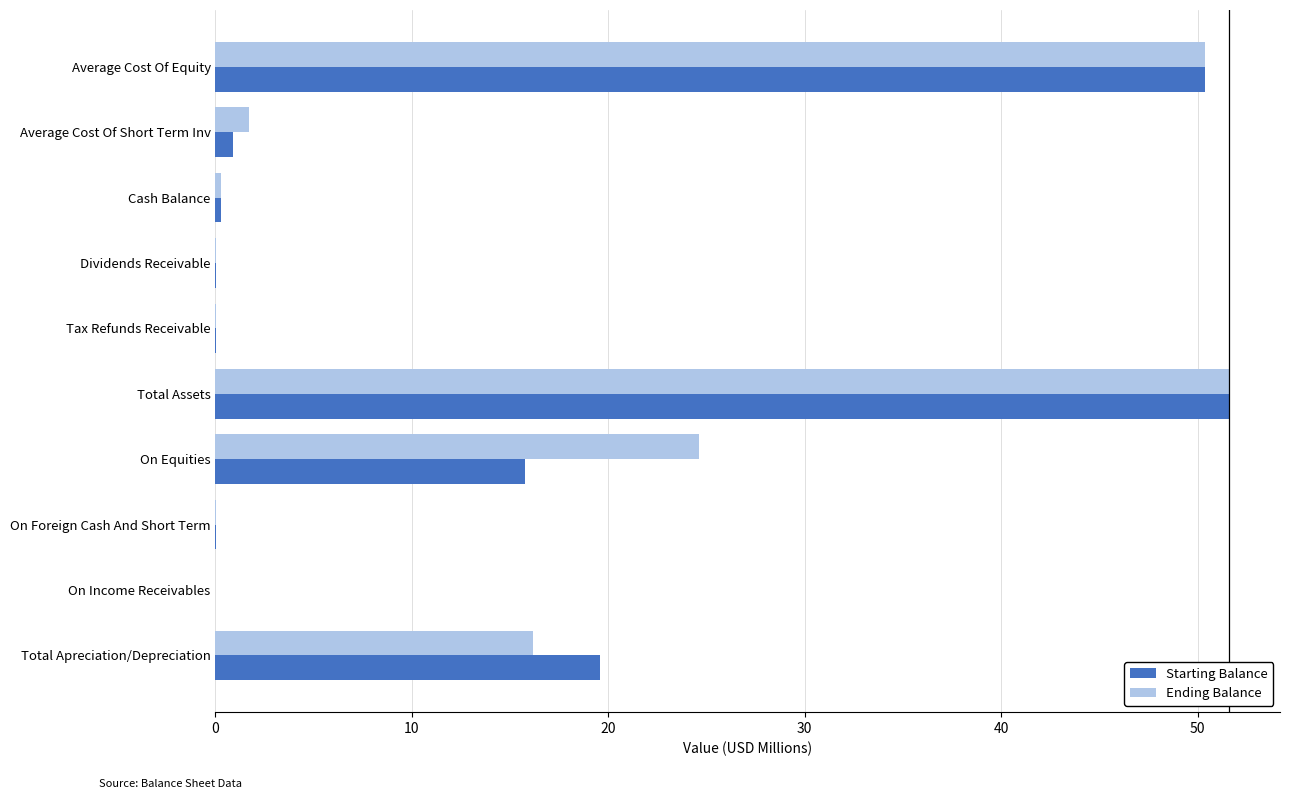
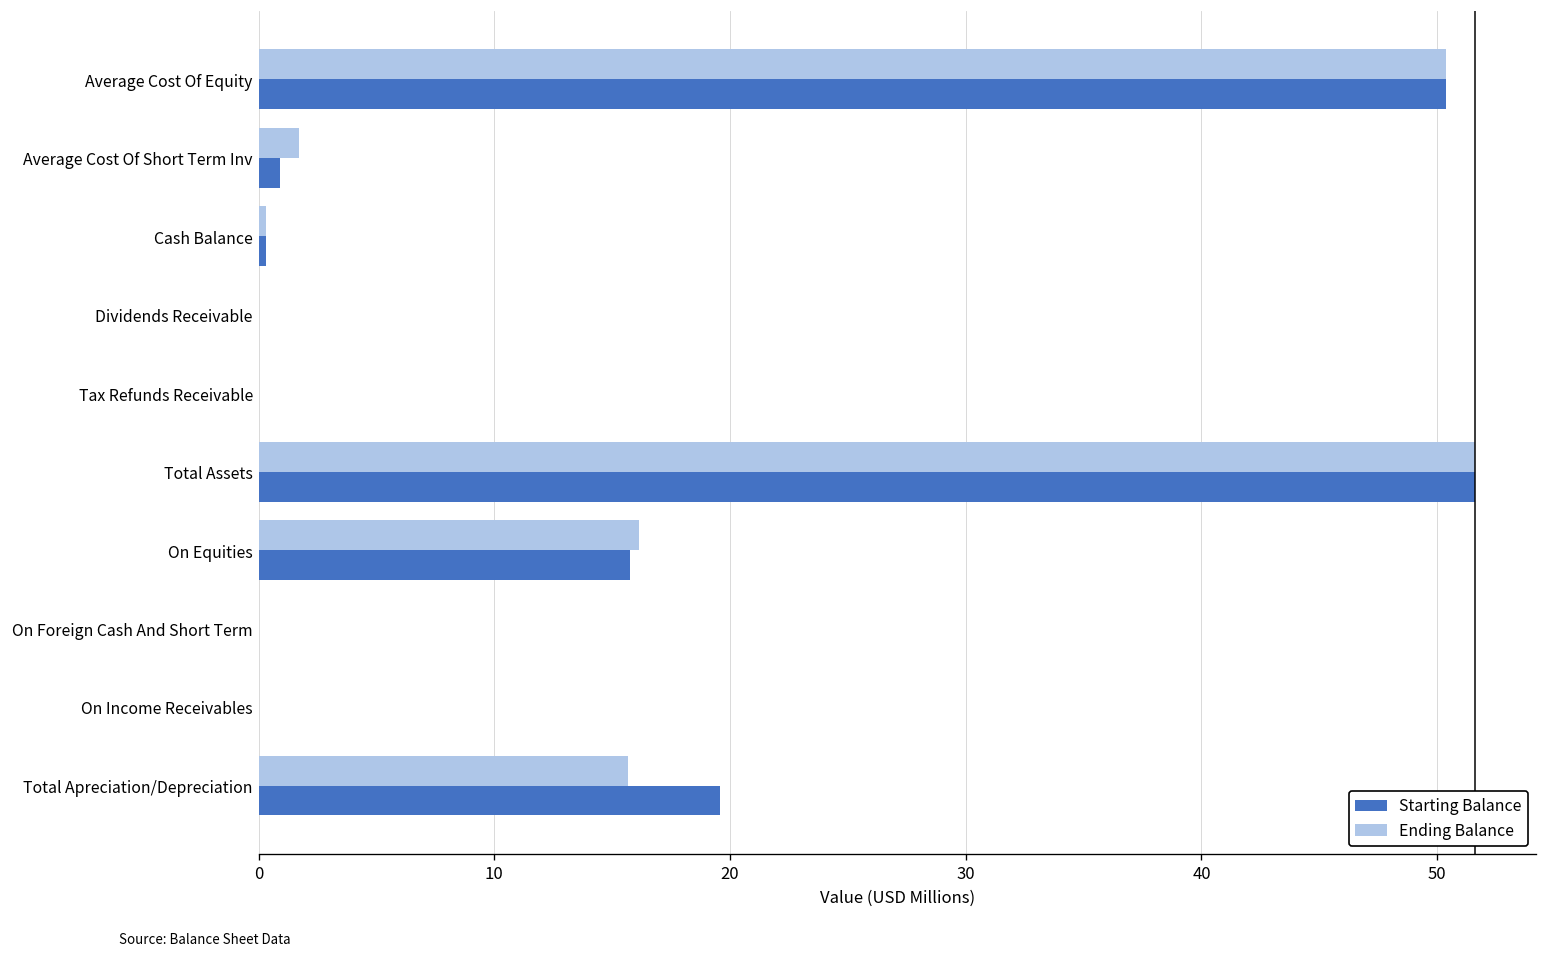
Ending Balance, On Equities: 24.6 -> 16.1
Ending Balance, Total Apreciation/Depreciation: 16.1 -> 15.7
